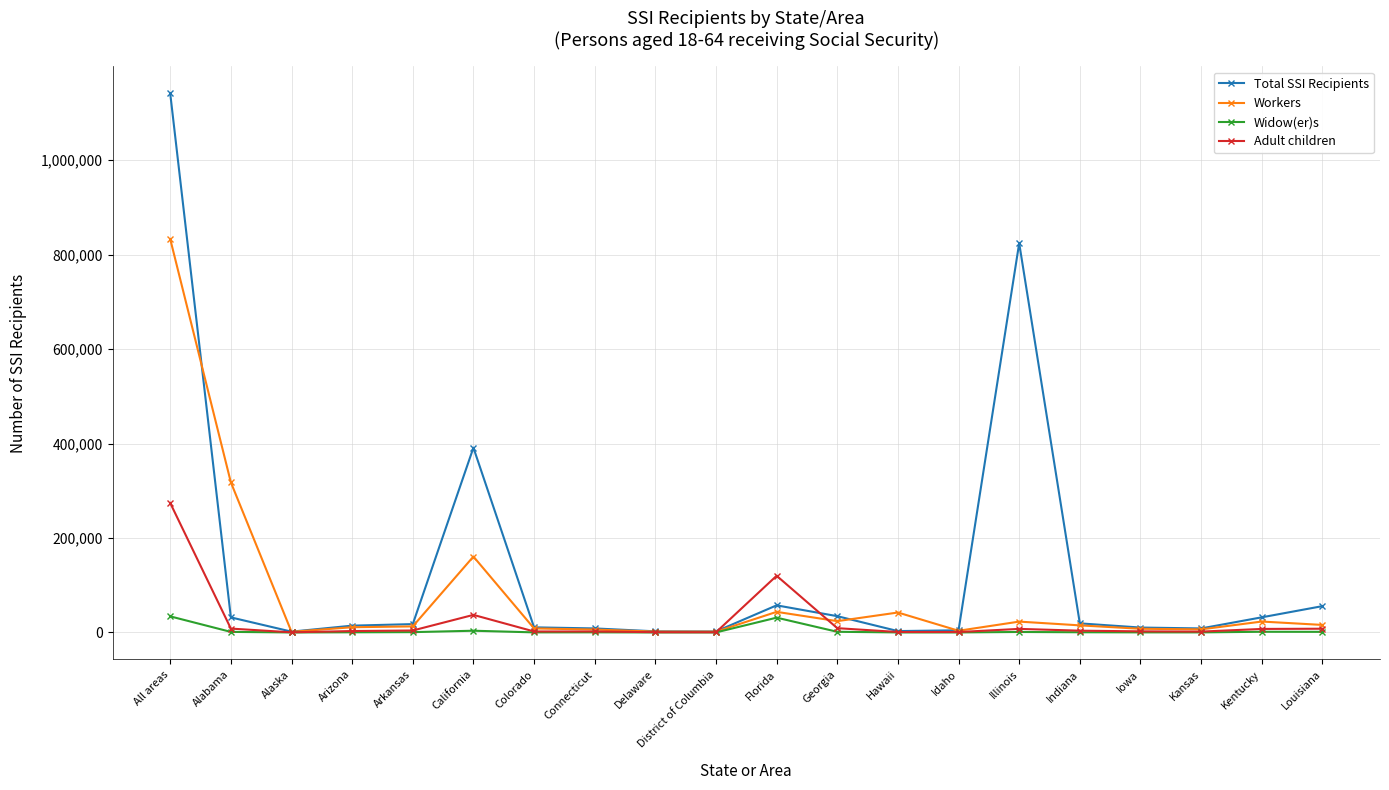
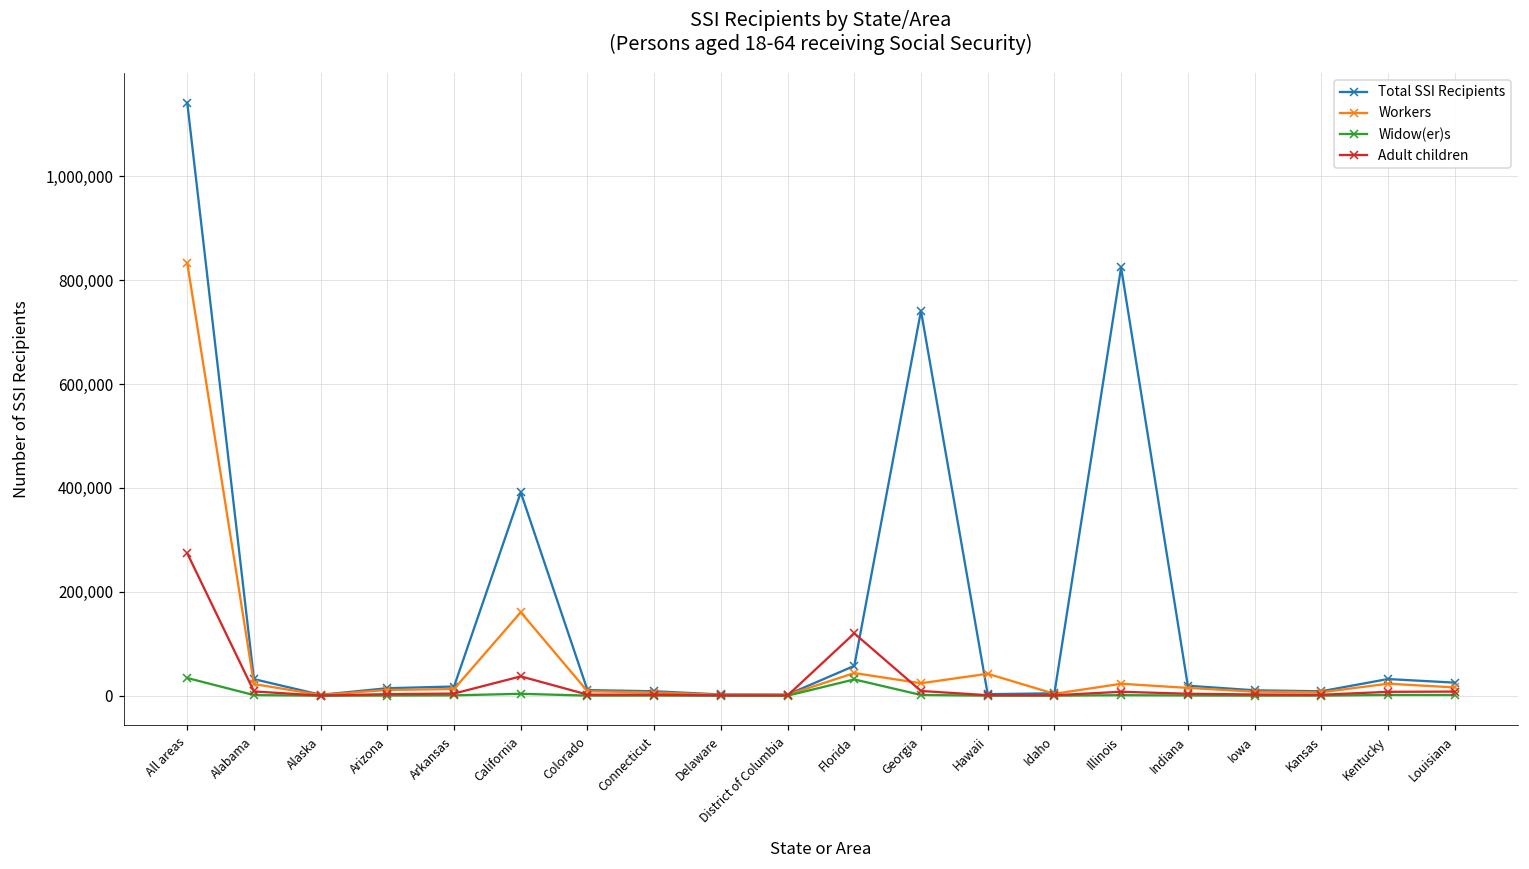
Workers, Alabama: 320,000 -> 20,000
Total SSI Recipients, Georgia: 30,000 -> 740,000
Total SSI Recipients, Louisiana: 60,000 -> 30,000
